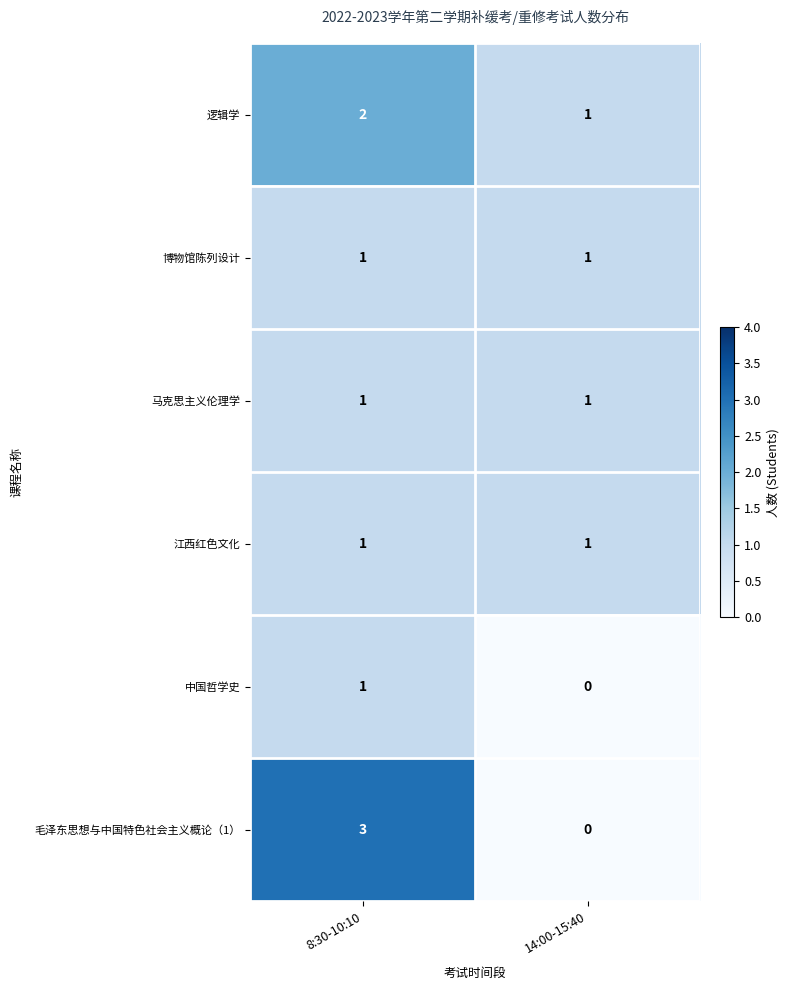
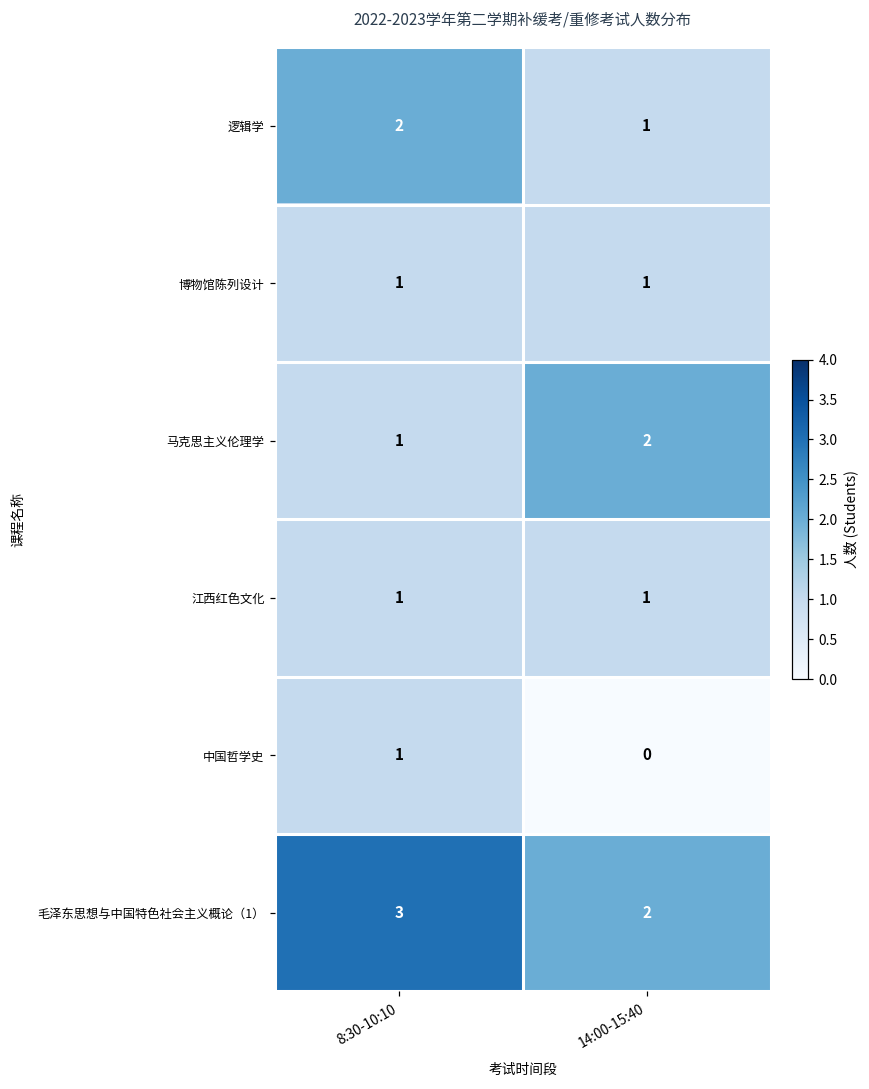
马克思主义伦理学, 14:00-15:40: 1 -> 2
毛泽东思想与中国特色社会主义概论（1）, 14:00-15:40: 0 -> 2
